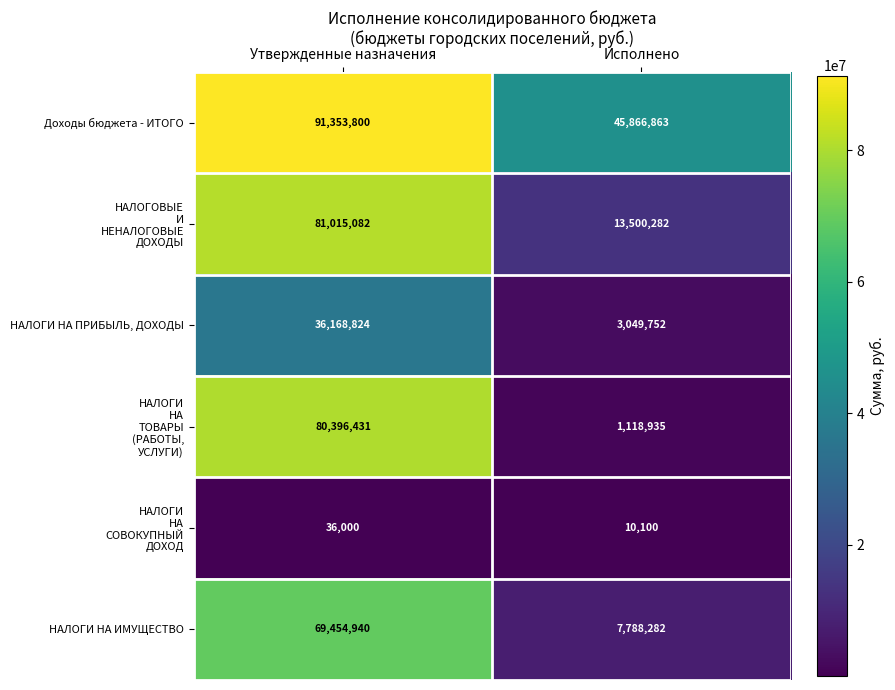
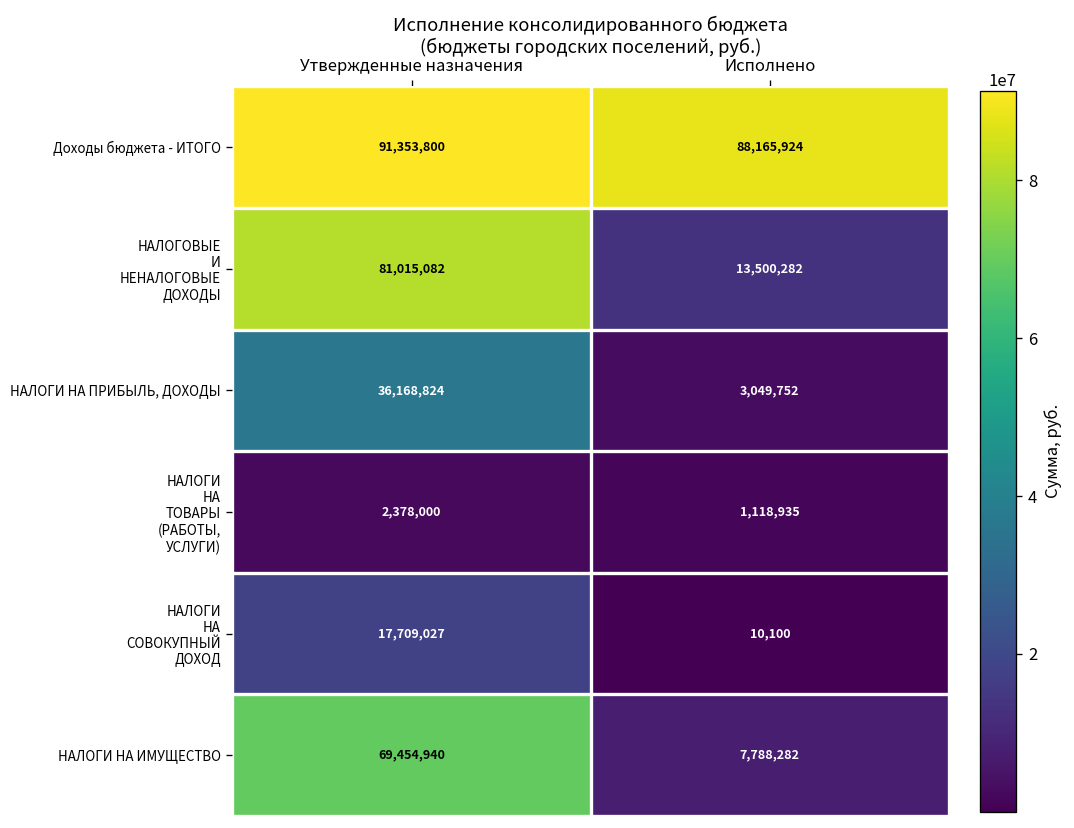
Доходы бюджета - ИТОГО, Исполнено: 45,866,863 -> 88,165,924
НАЛОГИ НА ТОВАРЫ (РАБОТЫ, УСЛУГИ), Утвержденные назначения: 80,396,431 -> 2,378,000
НАЛОГИ НА СОВОКУПНЫЙ ДОХОД, Утвержденные назначения: 36,000 -> 17,709,027
